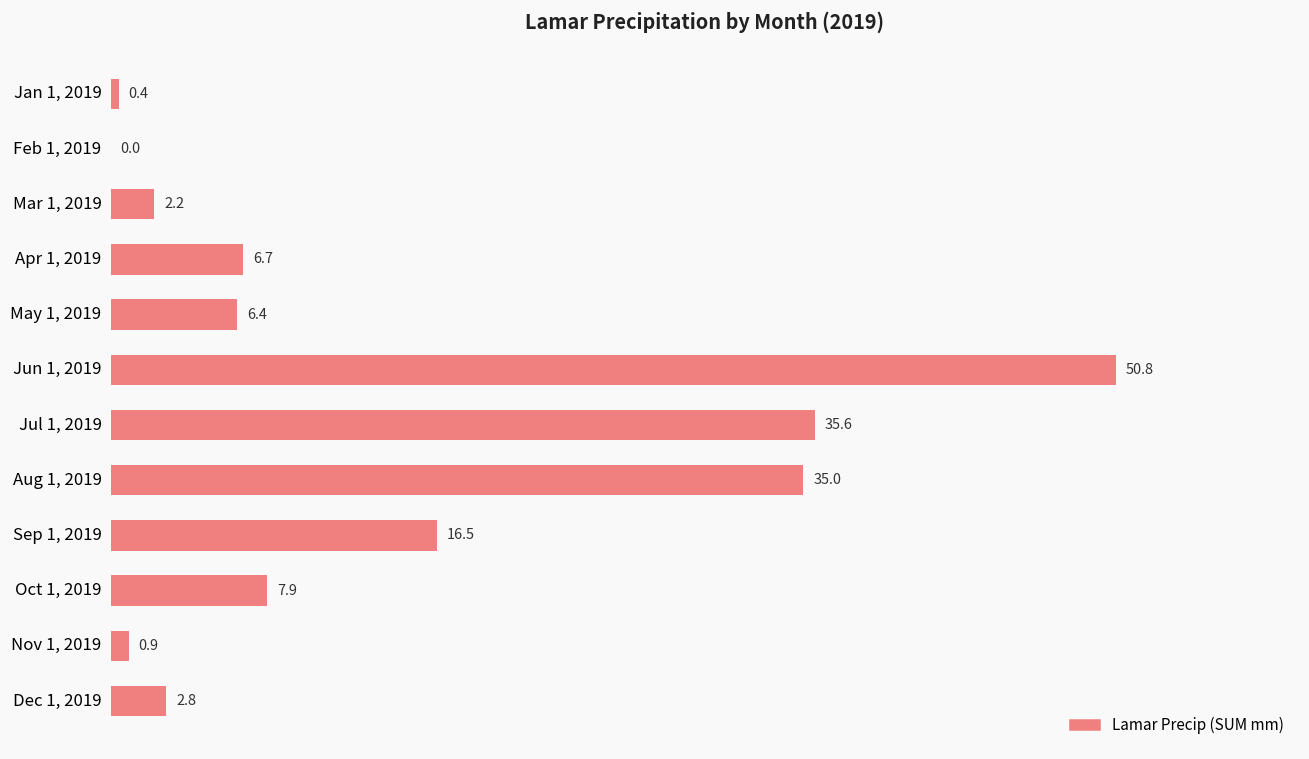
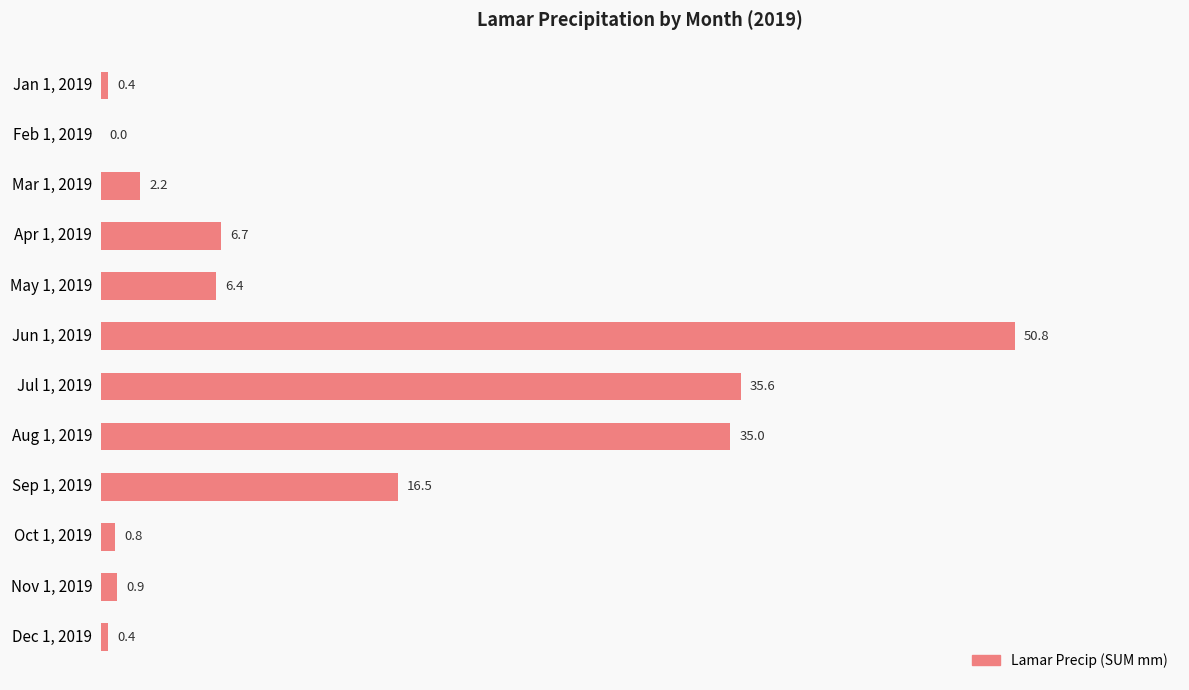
Oct 1, 2019: 7.9 -> 0.8
Dec 1, 2019: 2.8 -> 0.4
